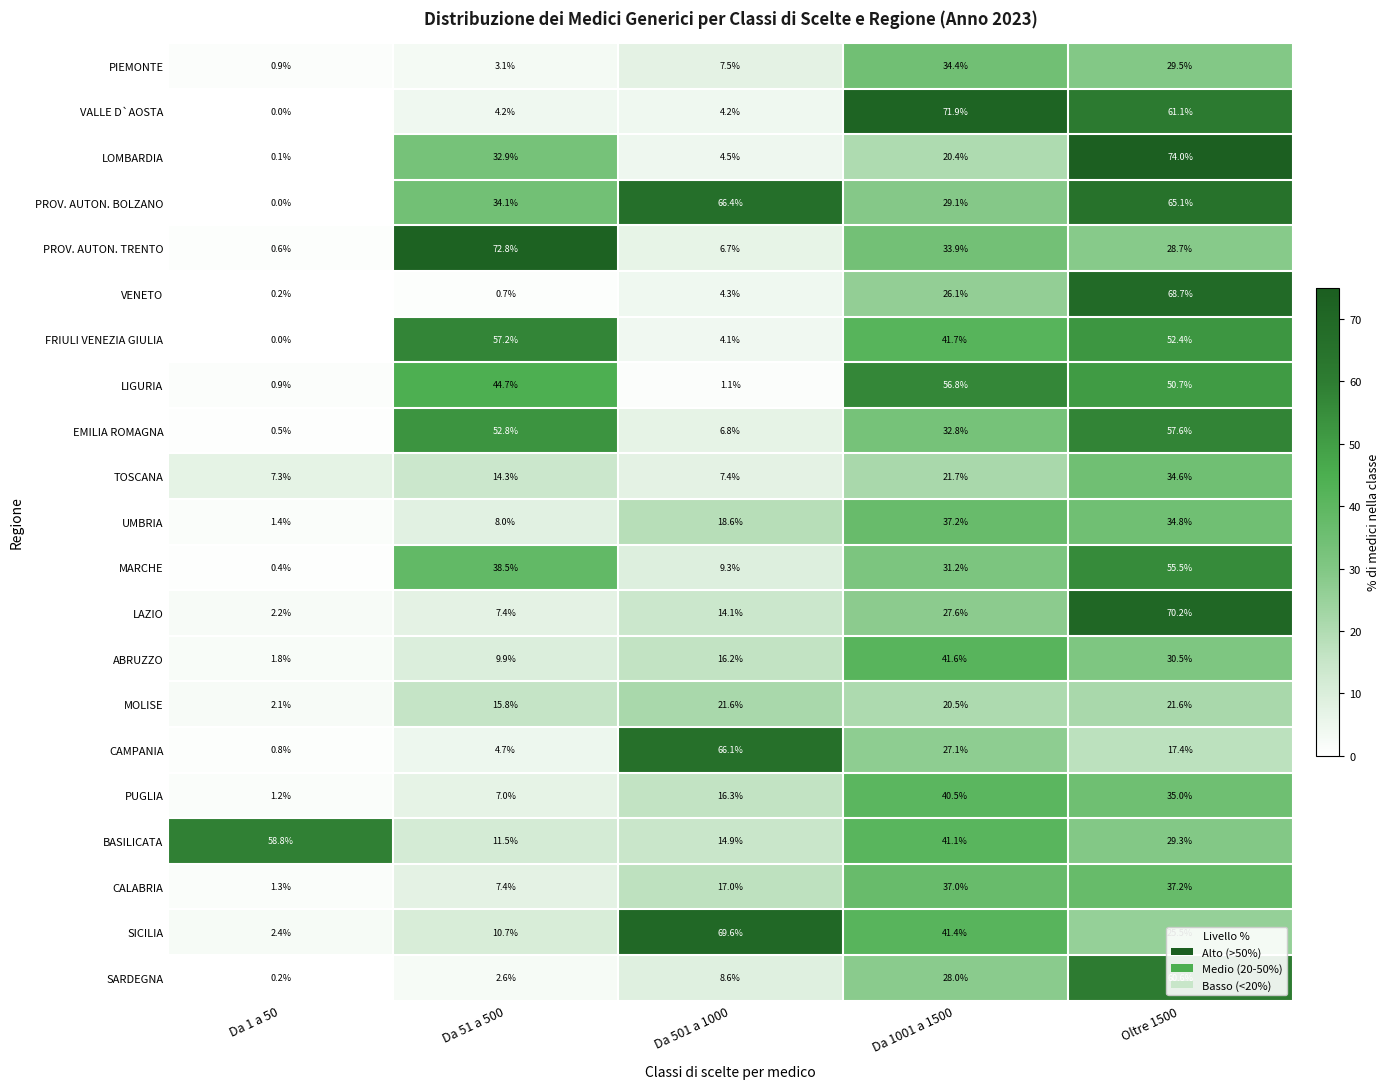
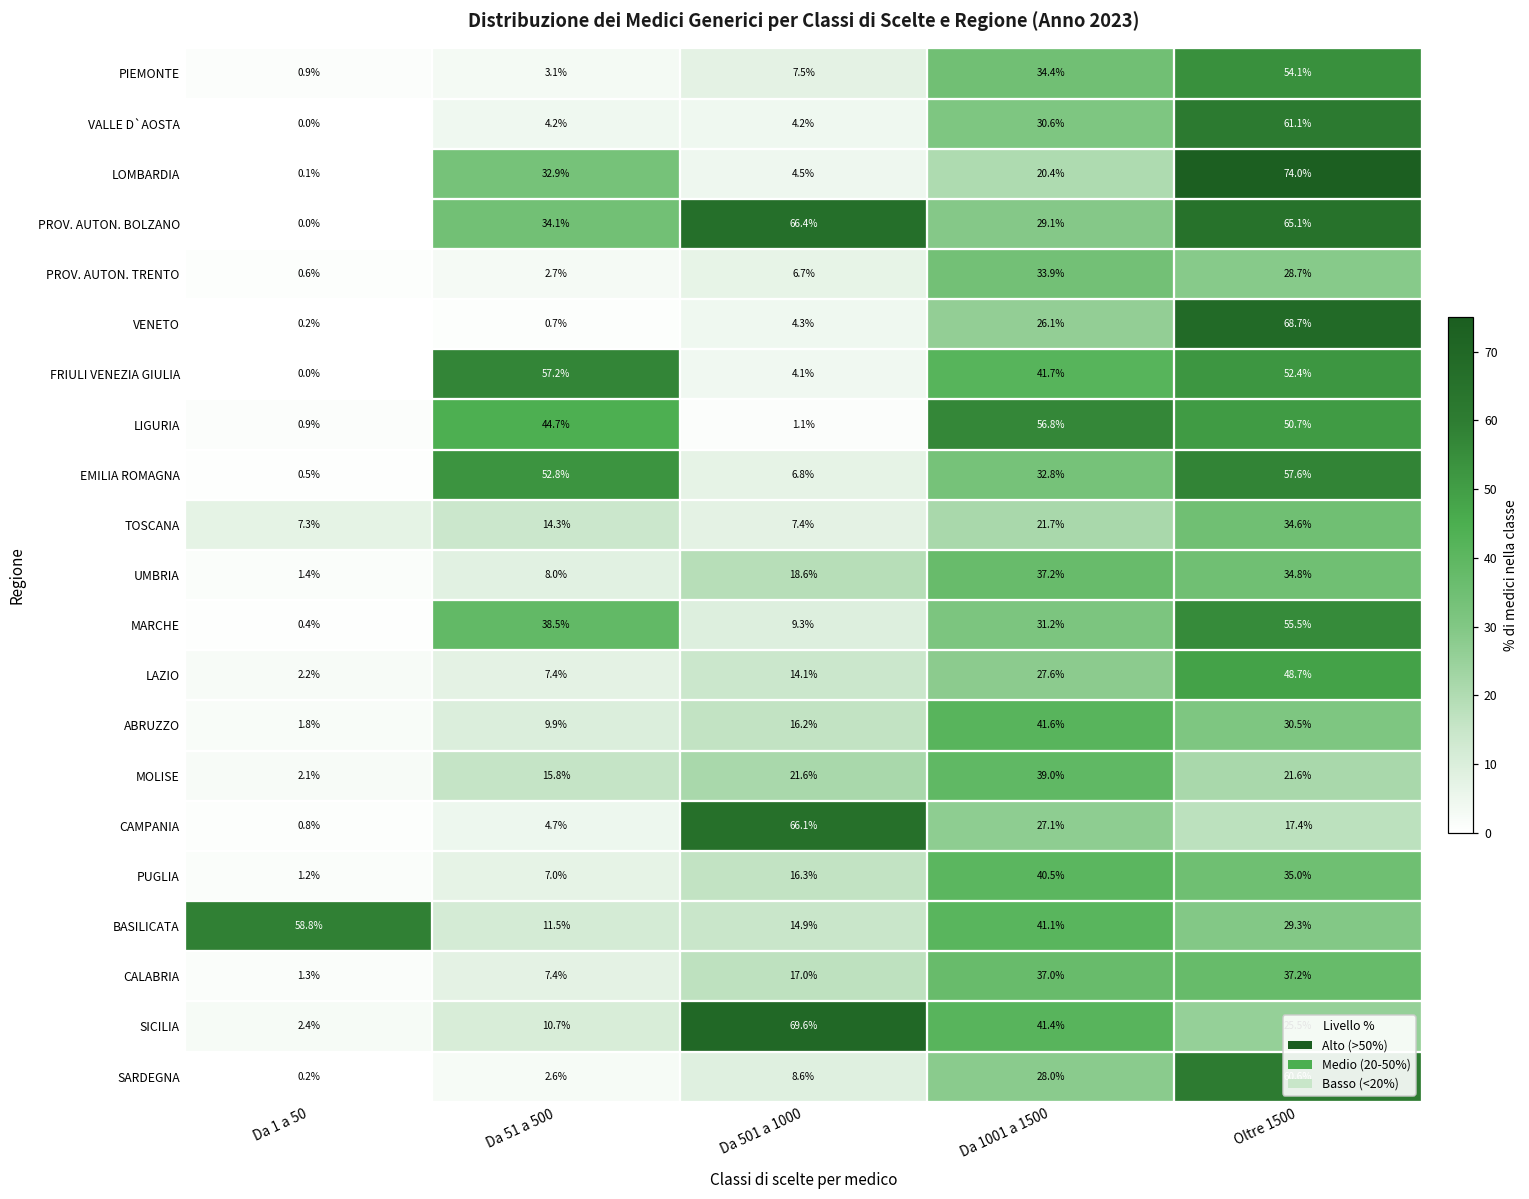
PIEMONTE, Oltre 1500: 29.5% -> 54.1%
VALLE D`AOSTA, Da 1001 a 1500: 71.9% -> 30.6%
PROV. AUTON. TRENTO, Da 51 a 500: 72.8% -> 2.7%
LAZIO, Oltre 1500: 70.2% -> 48.7%
MOLISE, Da 1001 a 1500: 20.5% -> 39.0%
